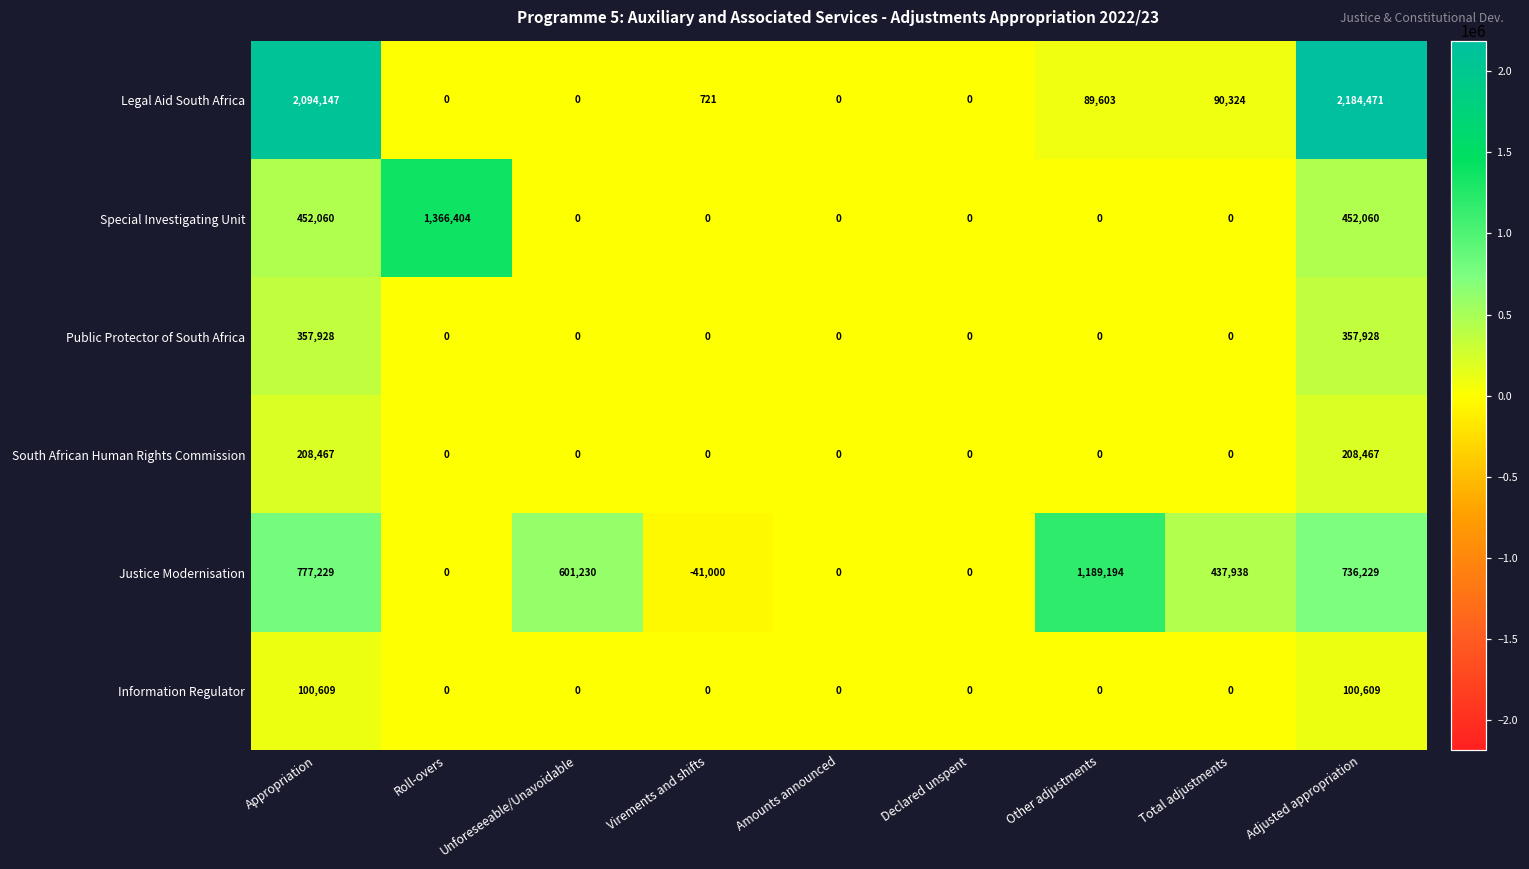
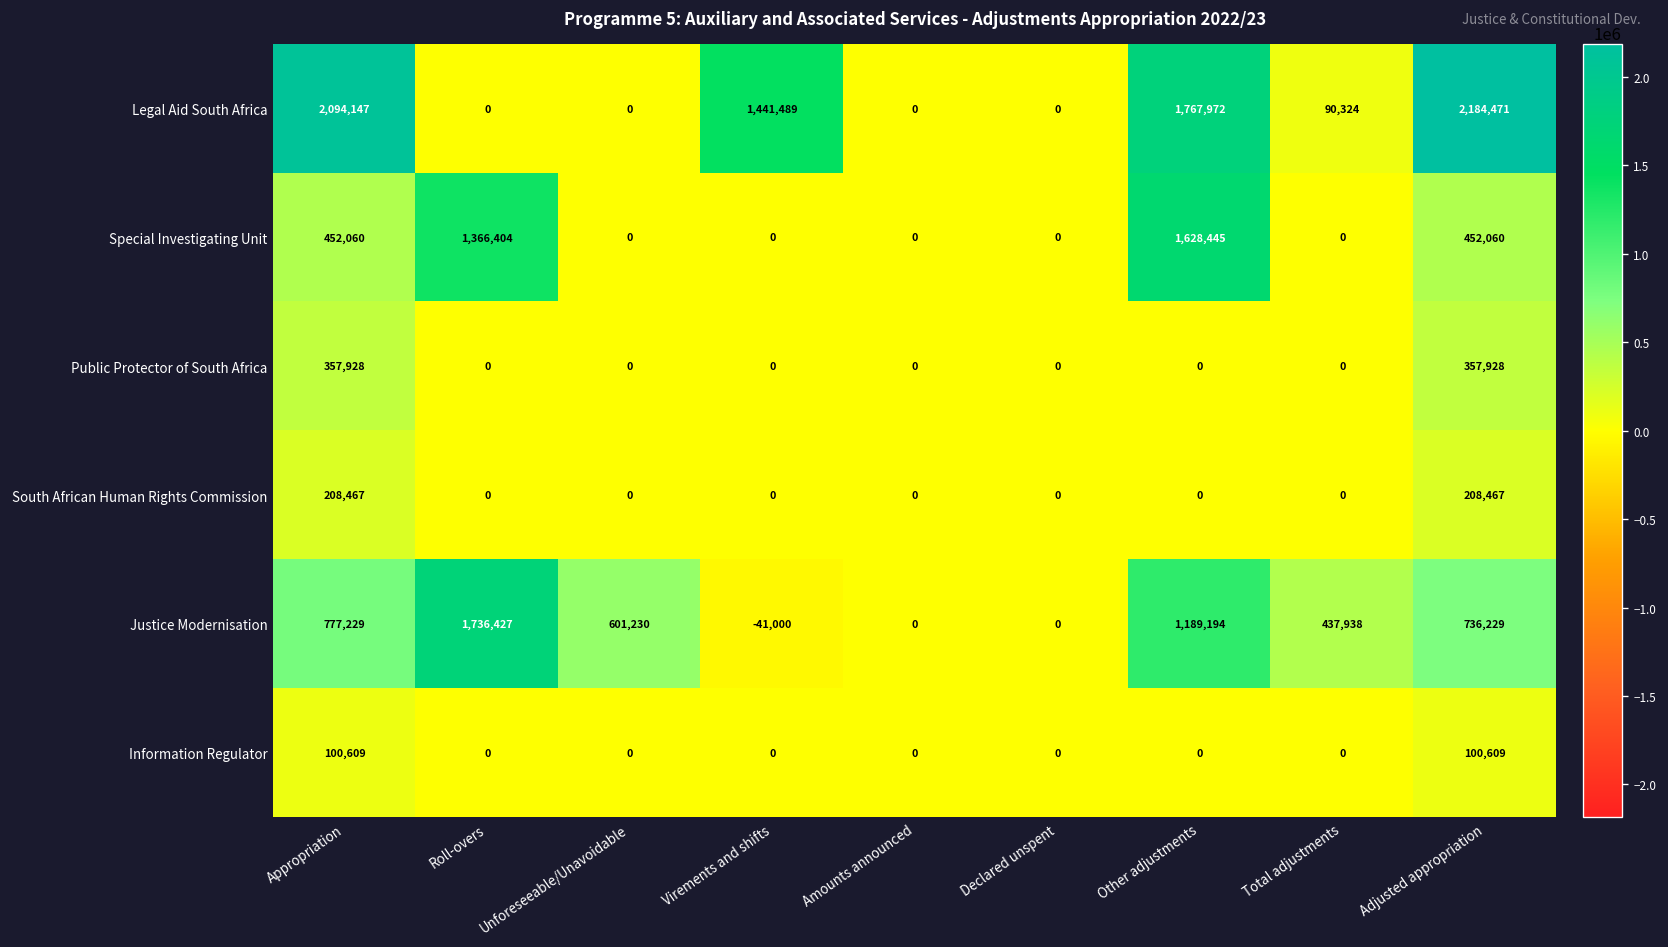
Legal Aid South Africa, Virements and shifts: 721 -> 1,441,489
Legal Aid South Africa, Other adjustments: 89,603 -> 1,767,972
Special Investigating Unit, Other adjustments: 0 -> 1,628,445
Justice Modernisation, Roll-overs: 0 -> 1,736,427
